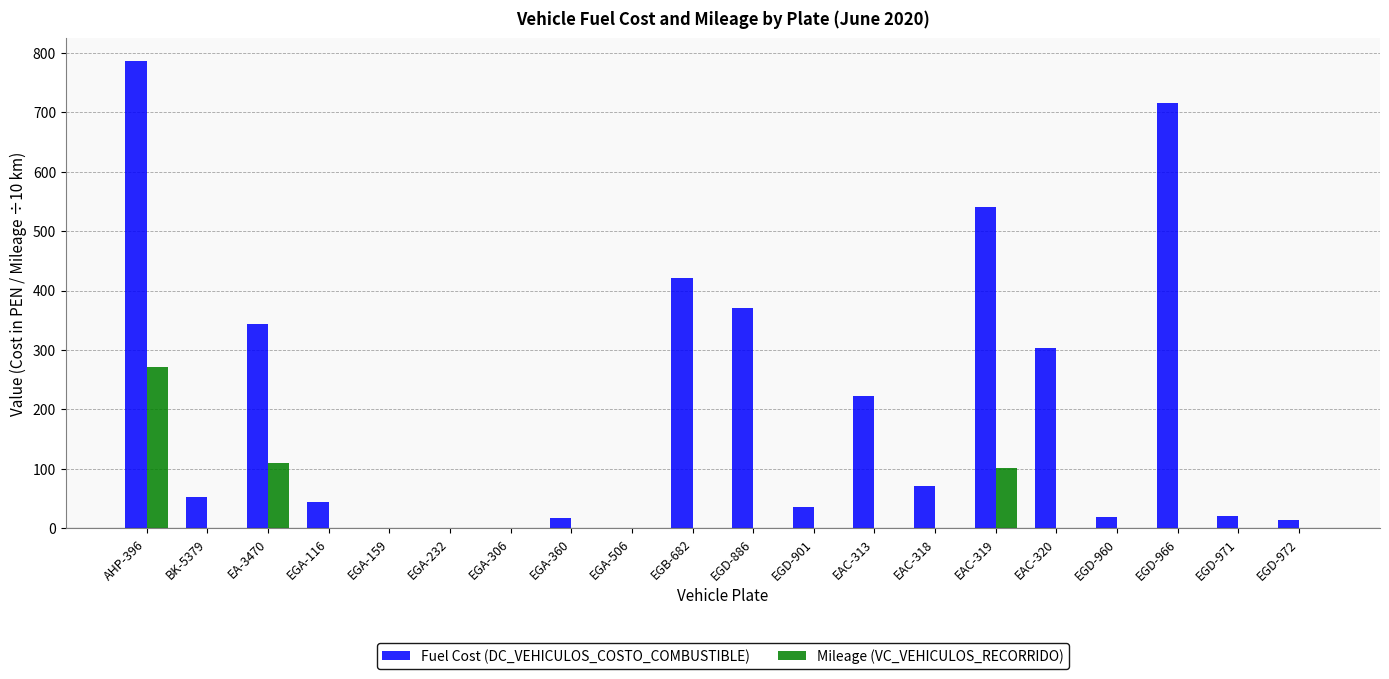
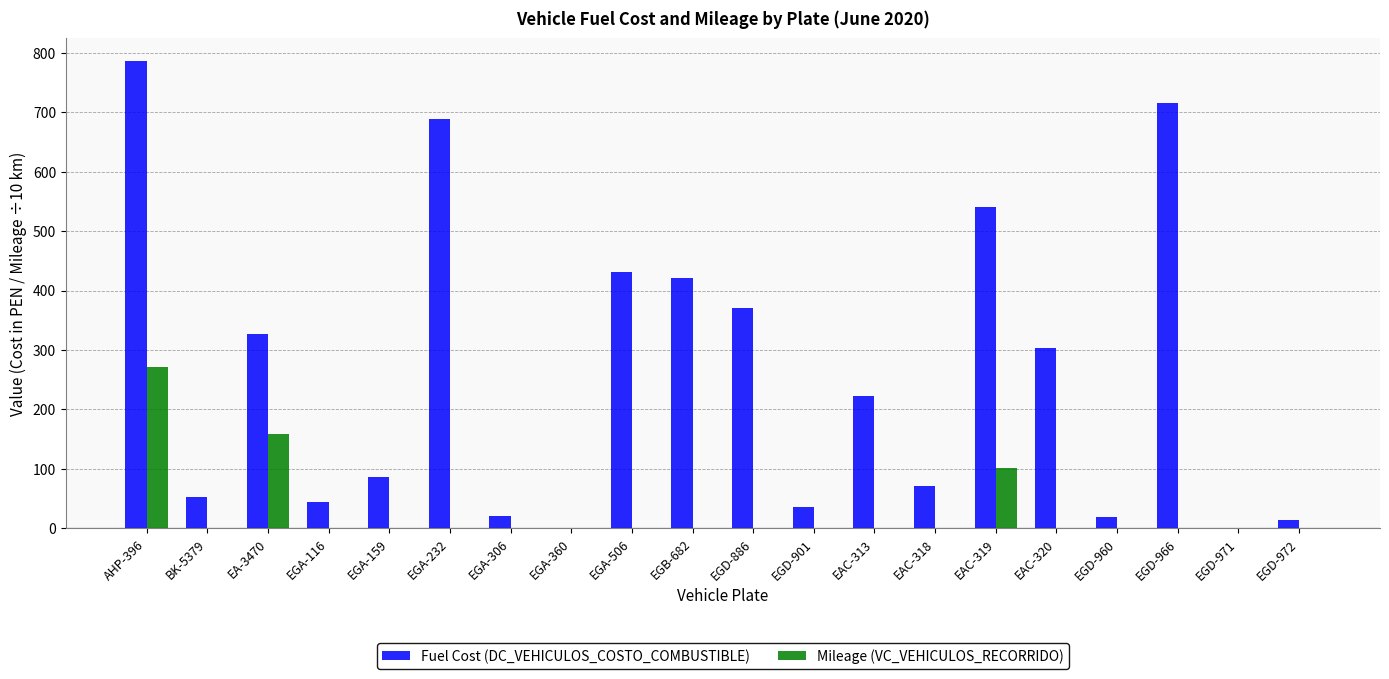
Fuel Cost (DC_VEHICULOS_COSTO_COMBUSTIBLE), EA-3470: 340 -> 330
Mileage (VC_VEHICULOS_RECORRIDO), EA-3470: 110 -> 160
Fuel Cost (DC_VEHICULOS_COSTO_COMBUSTIBLE), EGA-159: 0 -> 90
Fuel Cost (DC_VEHICULOS_COSTO_COMBUSTIBLE), EGA-232: 0 -> 690
Fuel Cost (DC_VEHICULOS_COSTO_COMBUSTIBLE), EGA-306: 0 -> 20
Fuel Cost (DC_VEHICULOS_COSTO_COMBUSTIBLE), EGA-360: 20 -> 0
Fuel Cost (DC_VEHICULOS_COSTO_COMBUSTIBLE), EGA-506: 0 -> 430
Fuel Cost (DC_VEHICULOS_COSTO_COMBUSTIBLE), EGD-971: 20 -> 0
